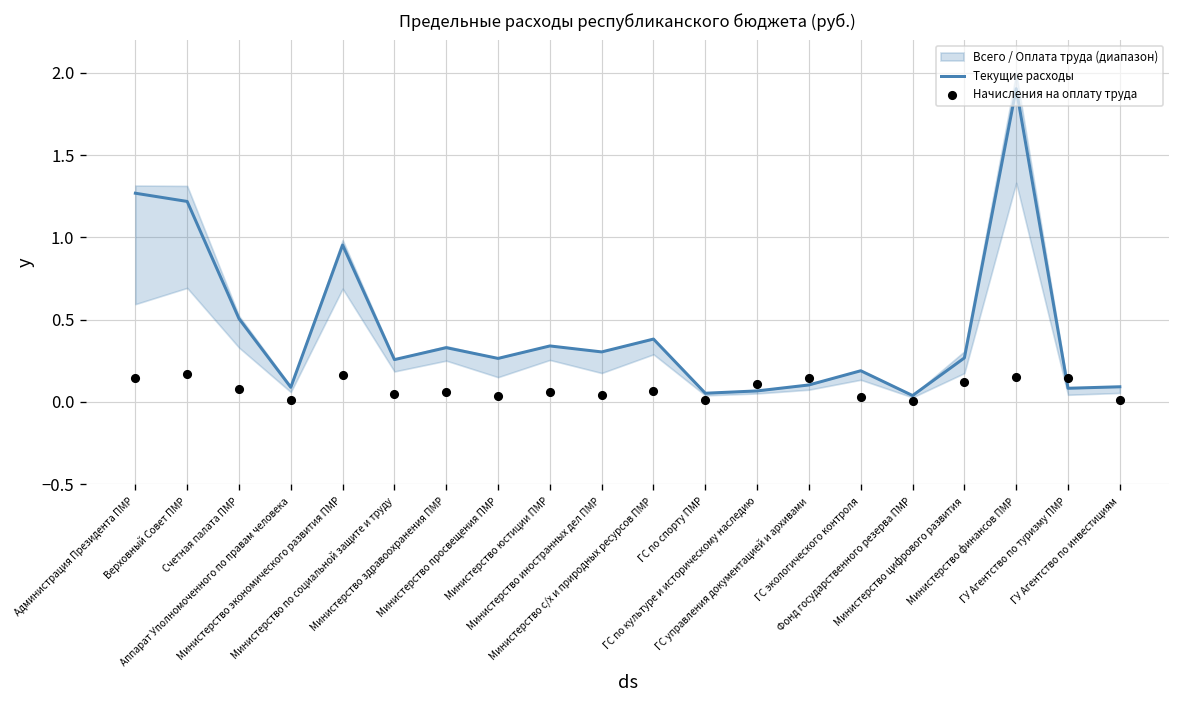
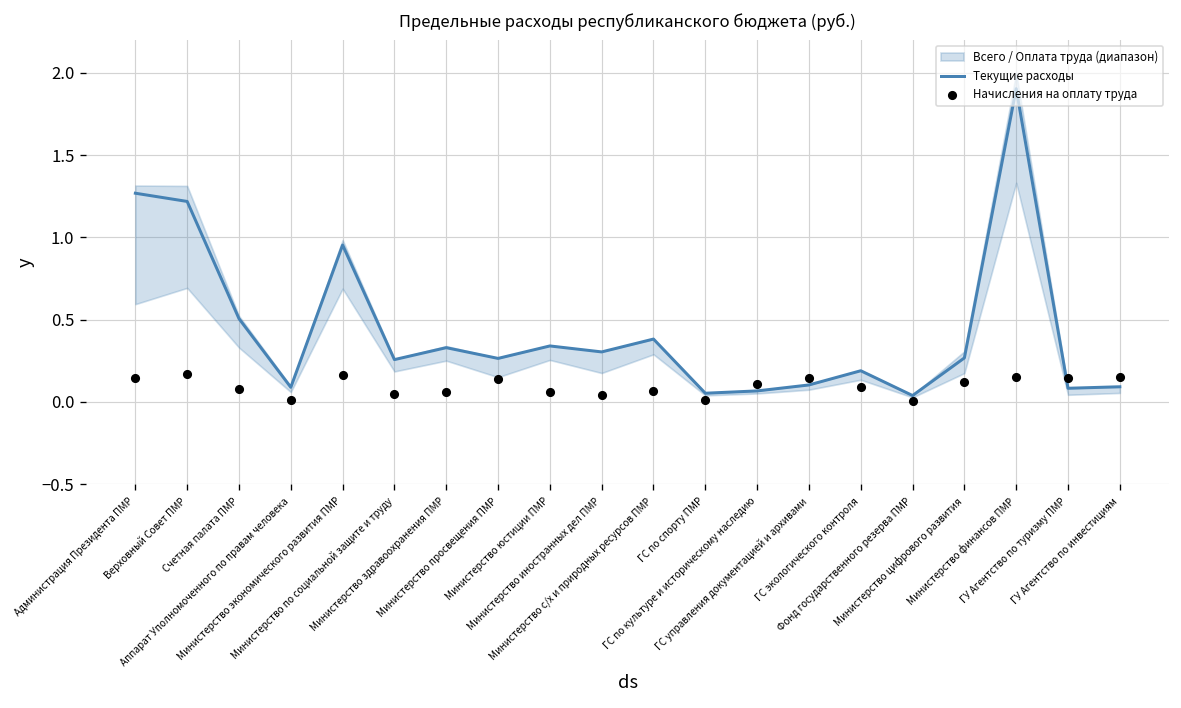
Начисления на оплату труда, Министерство просвещения ПМР: 0.04 -> 0.14
Начисления на оплату труда, ГС экологического контроля: 0.03 -> 0.09
Начисления на оплату труда, ГУ Агентство по инвестициям: 0.01 -> 0.15
